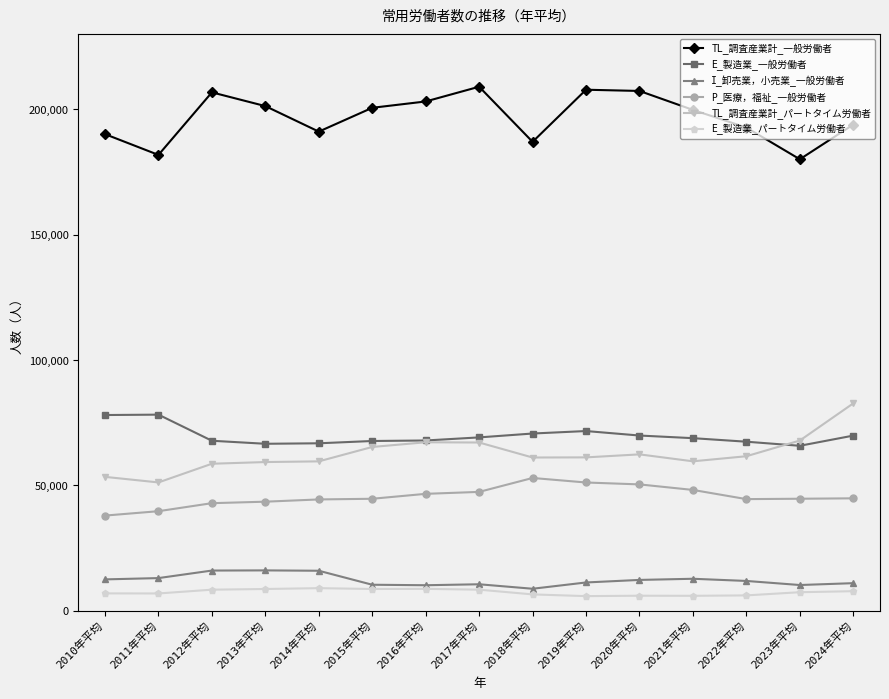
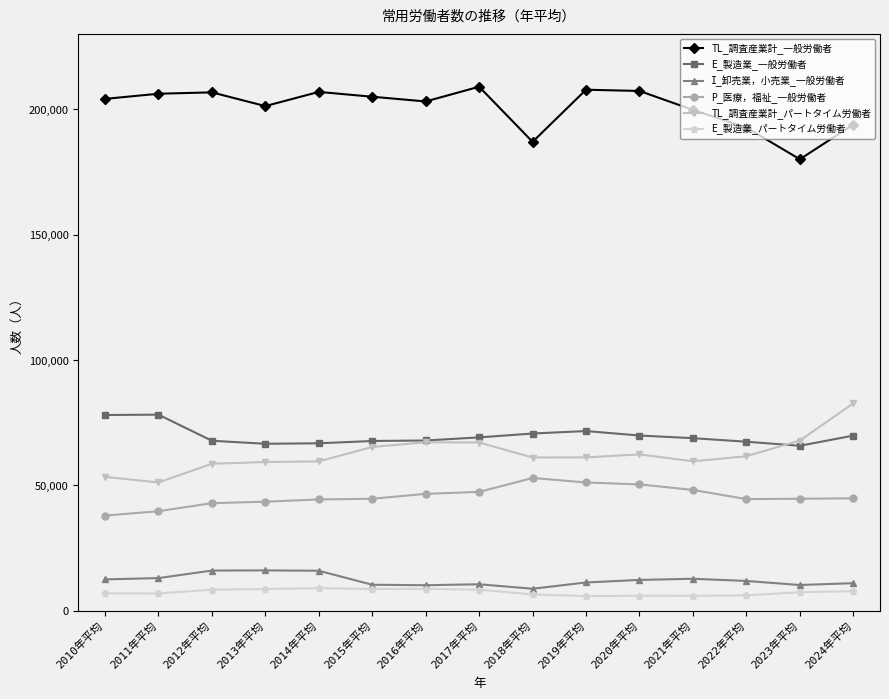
TL_調査産業計_一般労働者, 2010年平均: 190,000 -> 204,000
TL_調査産業計_一般労働者, 2011年平均: 182,000 -> 206,000
TL_調査産業計_一般労働者, 2014年平均: 191,000 -> 207,000
TL_調査産業計_一般労働者, 2015年平均: 201,000 -> 205,000
